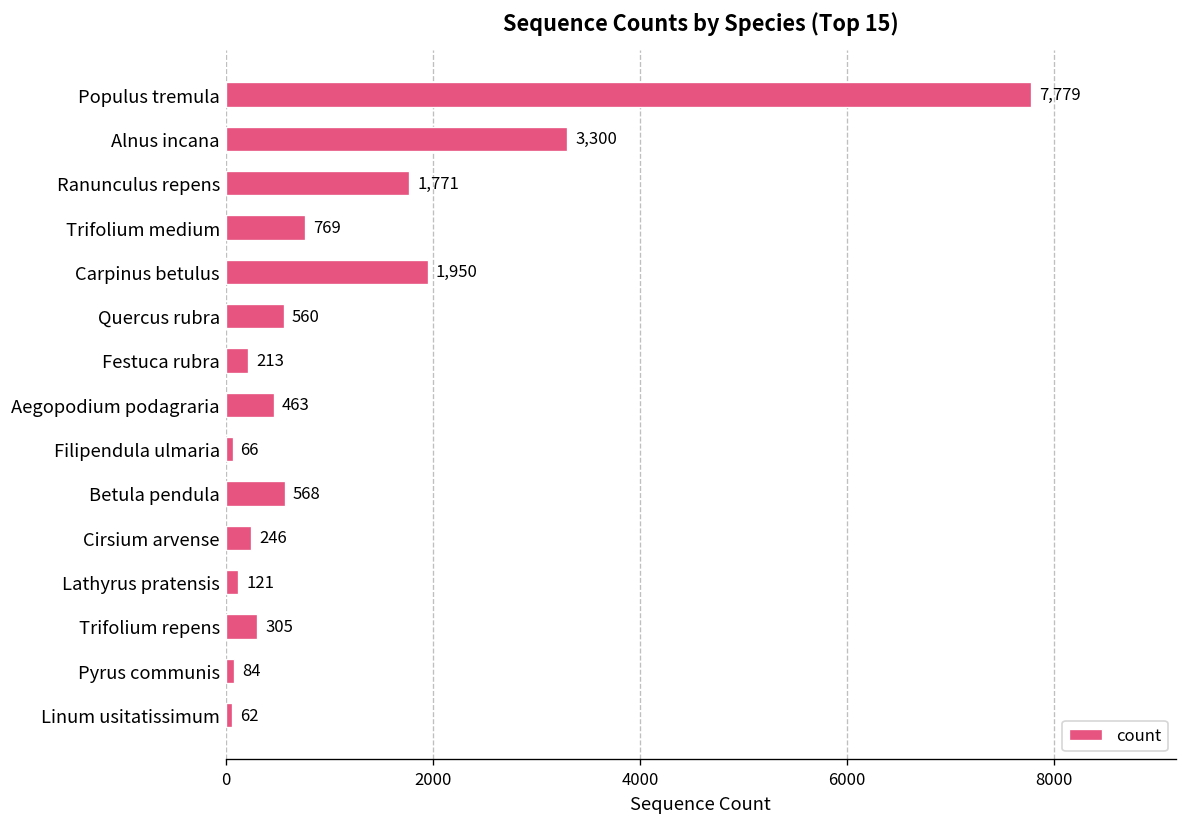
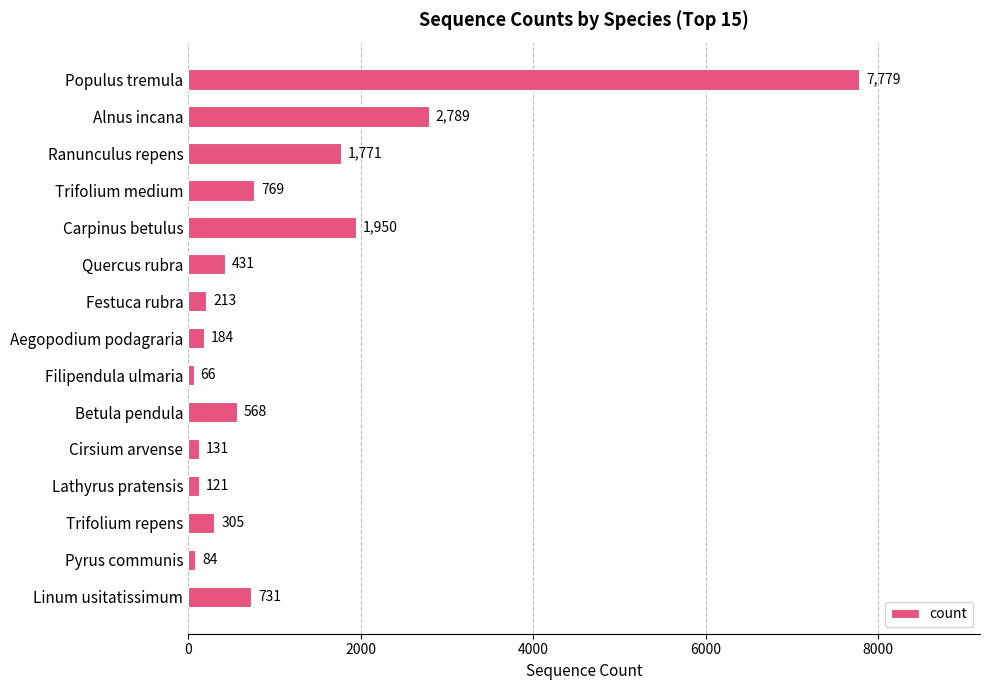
Alnus incana: 3,300 -> 2,789
Quercus rubra: 560 -> 431
Aegopodium podagraria: 463 -> 184
Cirsium arvense: 246 -> 131
Linum usitatissimum: 62 -> 731
